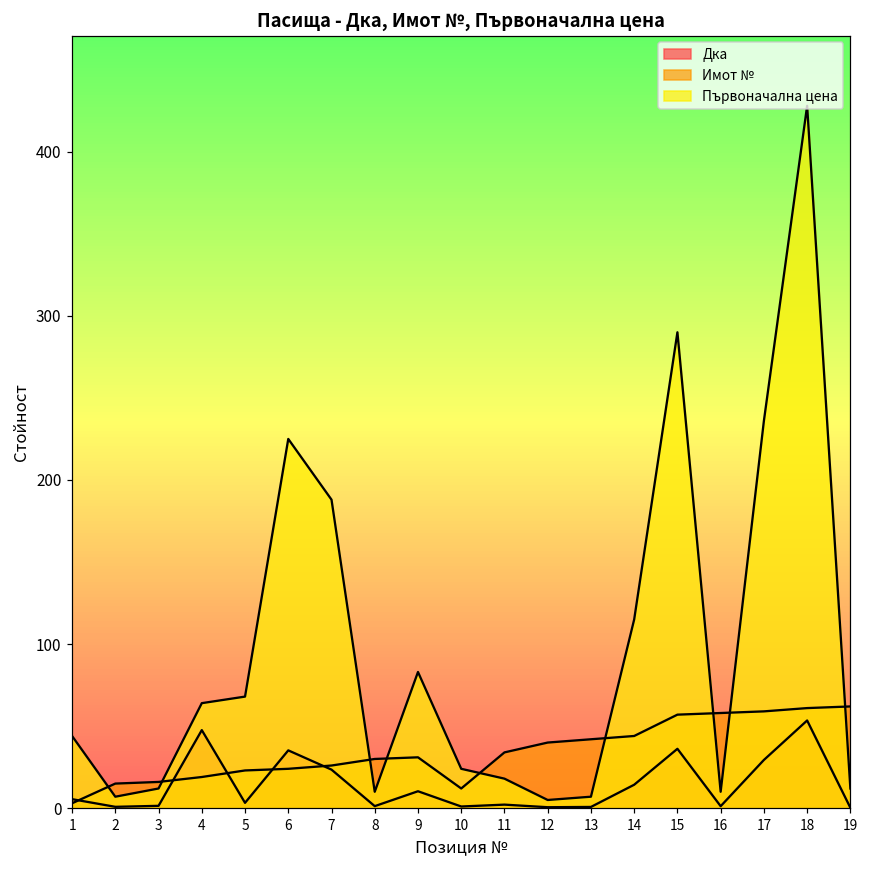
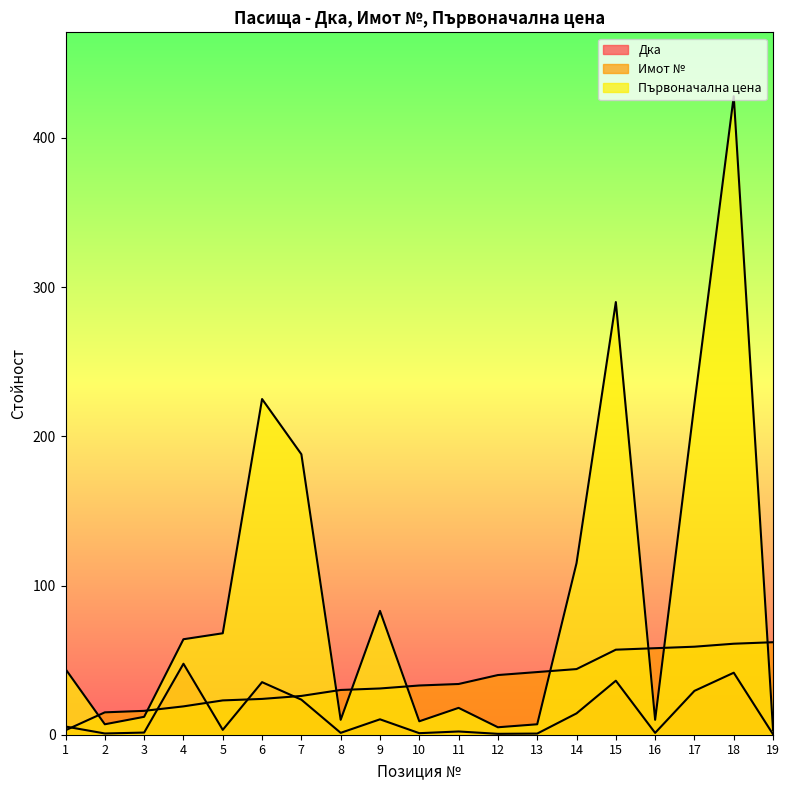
Имот №, 10: 12 -> 33
Първоначална цена, 10: 24 -> 9
Първоначална цена, 17: 236 -> 222
Дка, 18: 53 -> 42
Първоначална цена, 19: 12 -> 3
